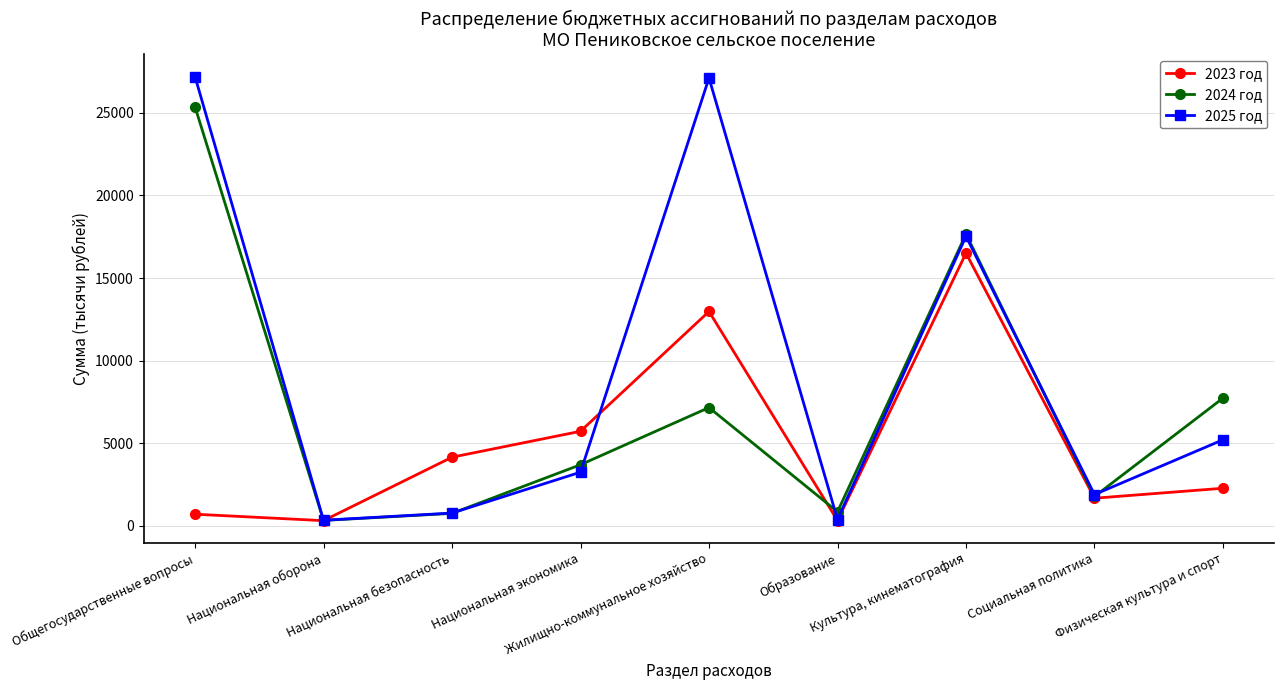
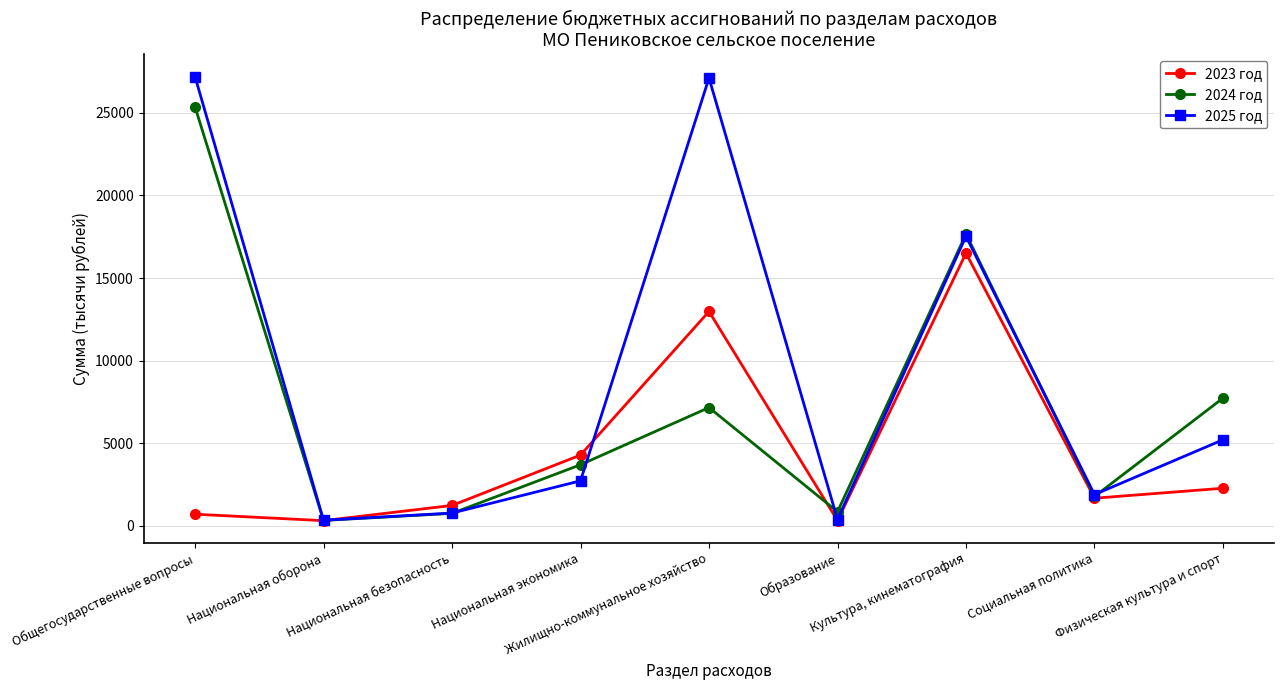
2023 год, Национальная безопасность: 4200 -> 1200
2023 год, Национальная экономика: 5700 -> 4300
2025 год, Национальная экономика: 3300 -> 2700
